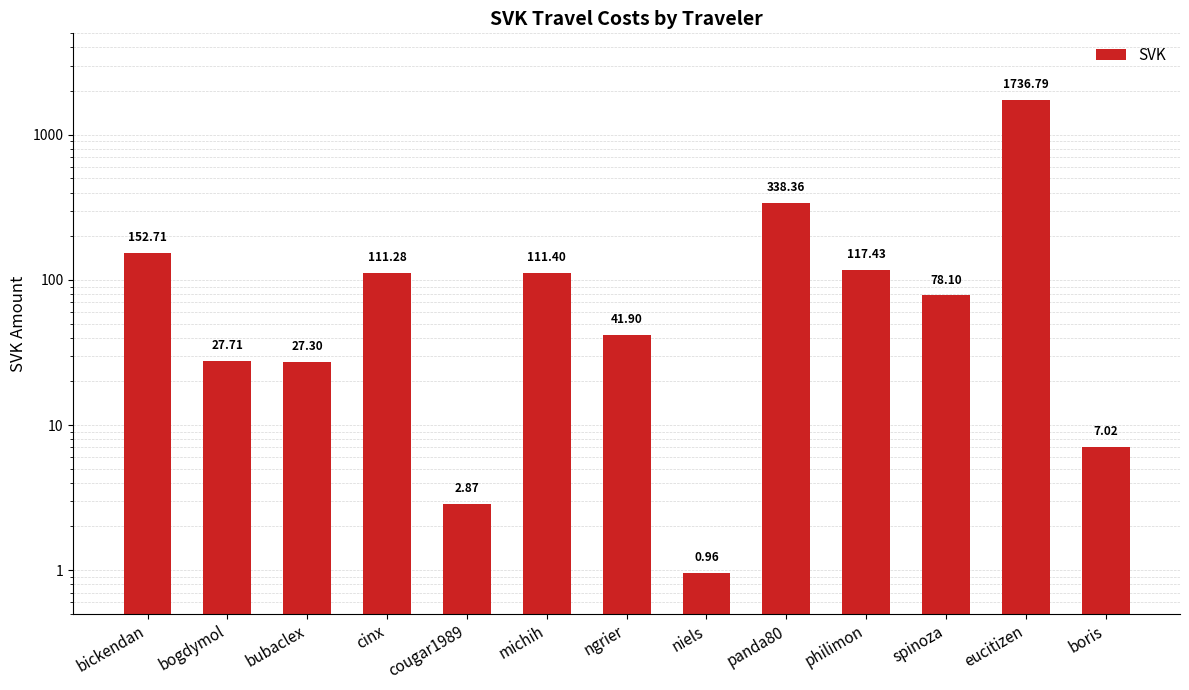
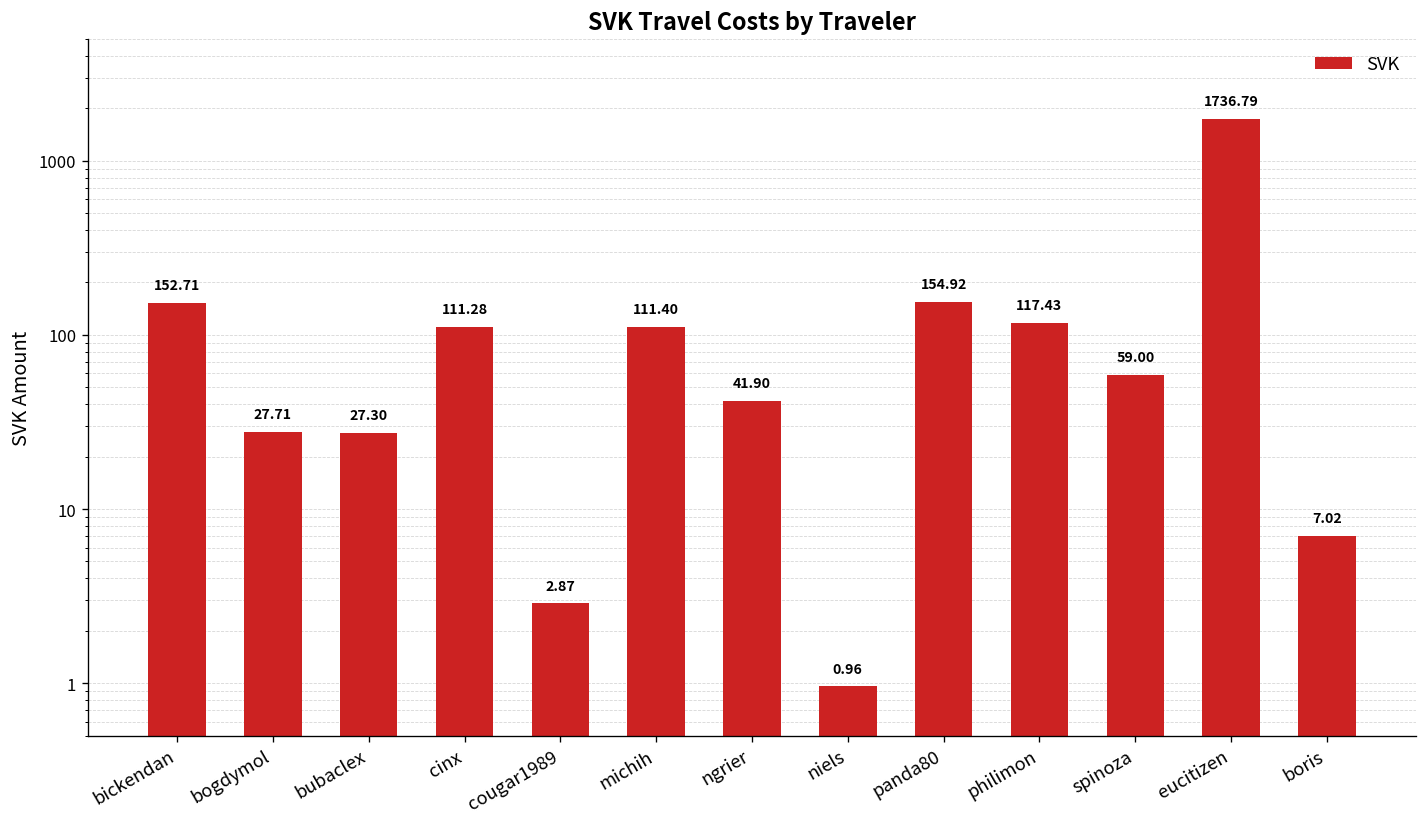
panda80: 338.36 -> 154.92
spinoza: 78.10 -> 59.00
